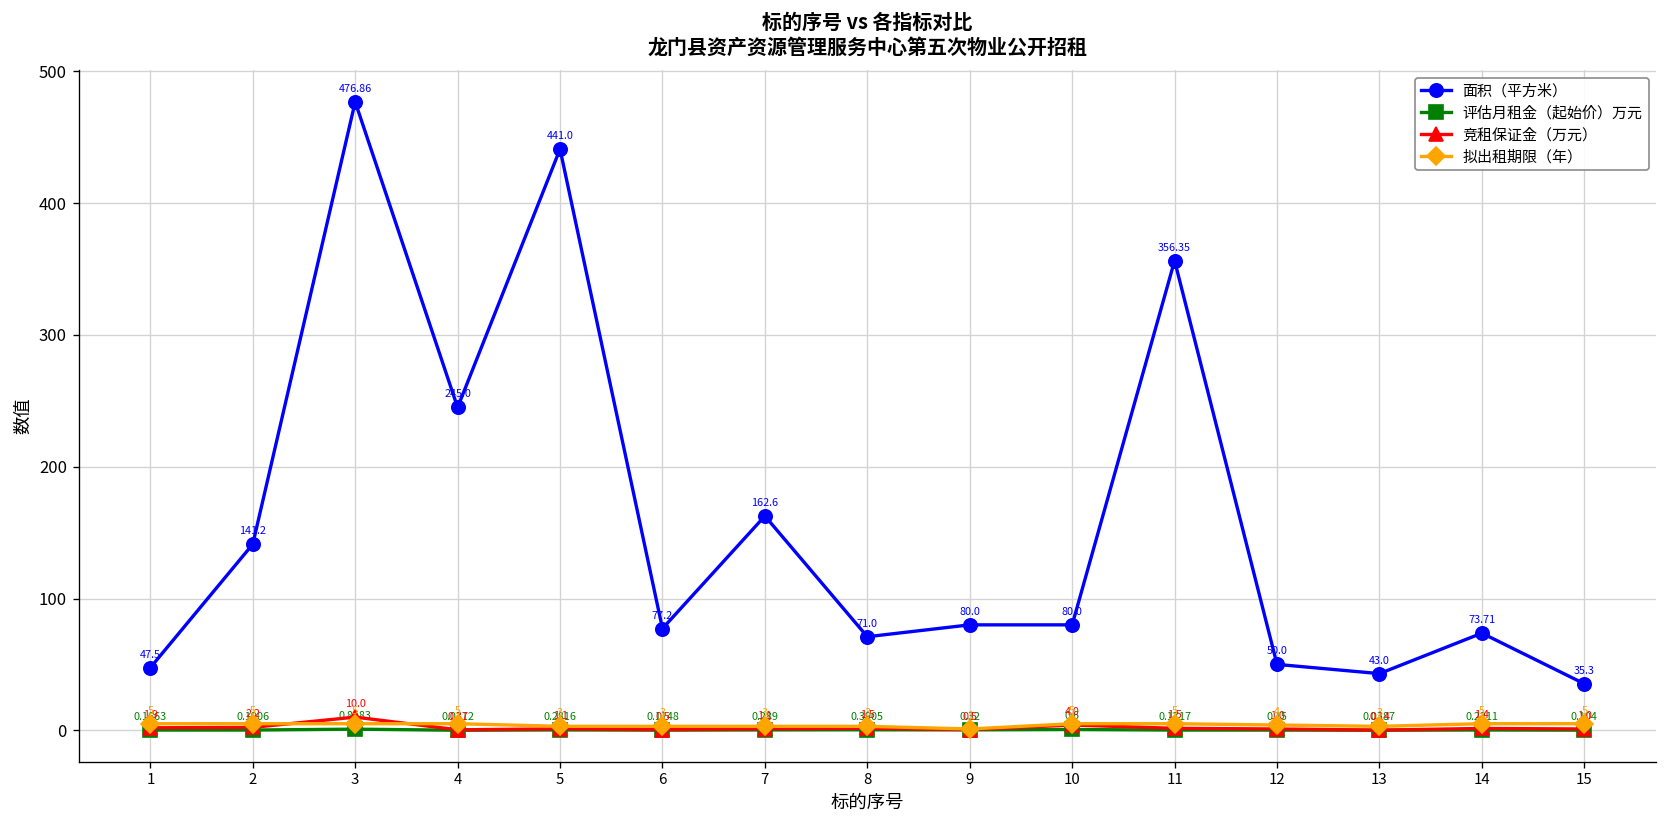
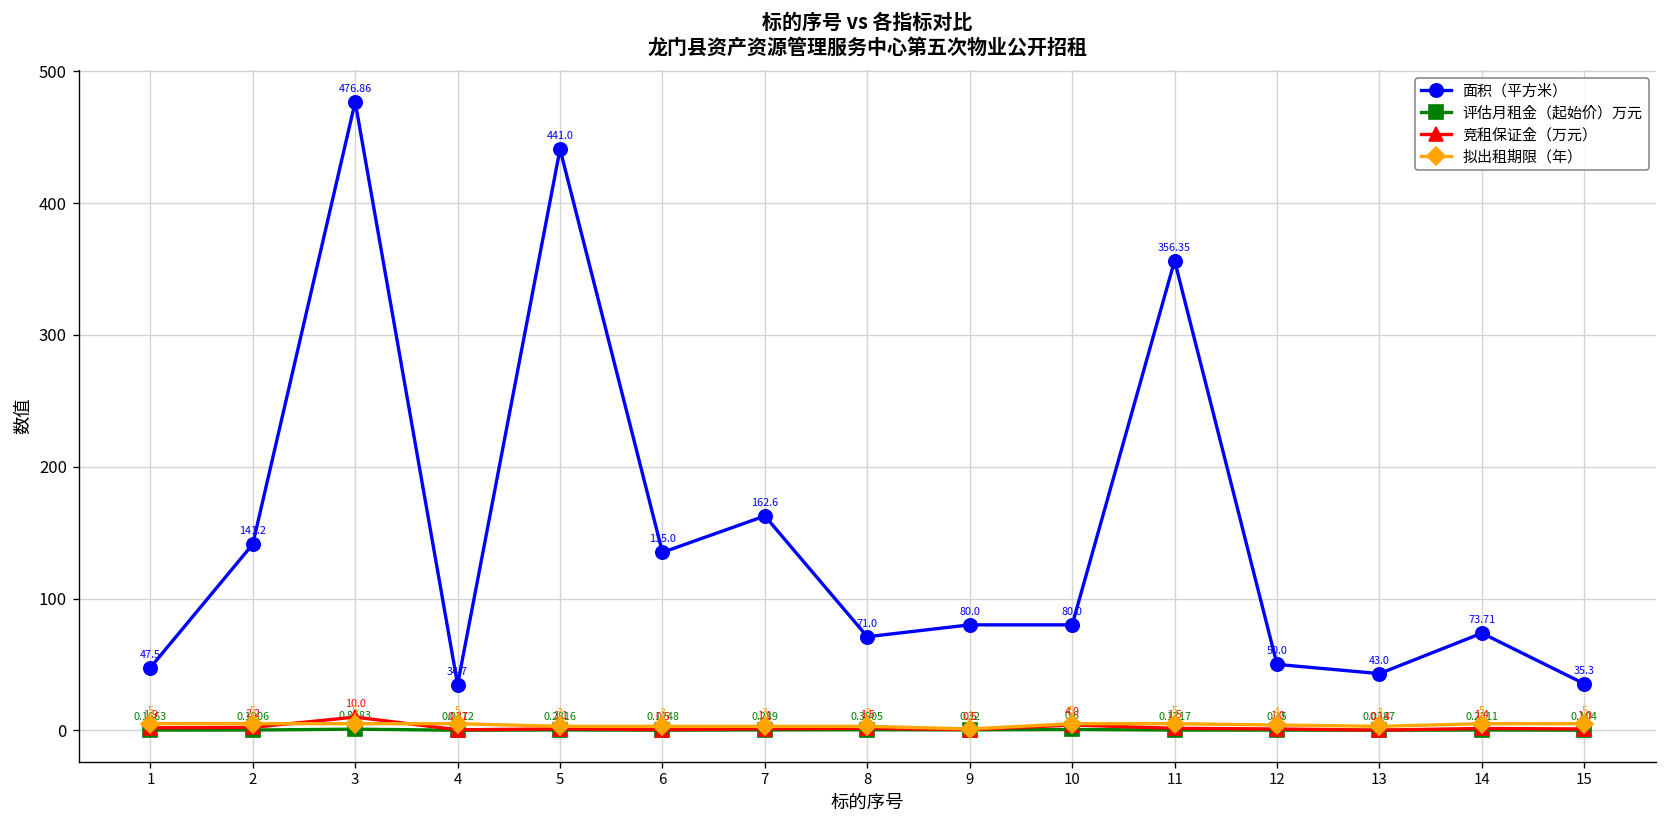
面积（平方米）, 4: 245.0 -> 34.7
面积（平方米）, 6: 77.2 -> 135.0
